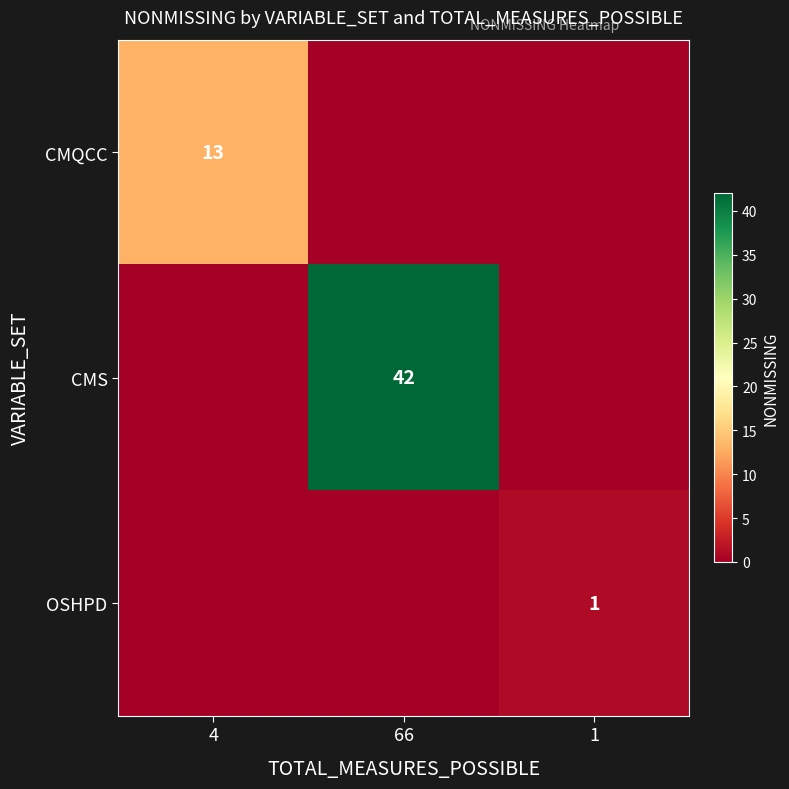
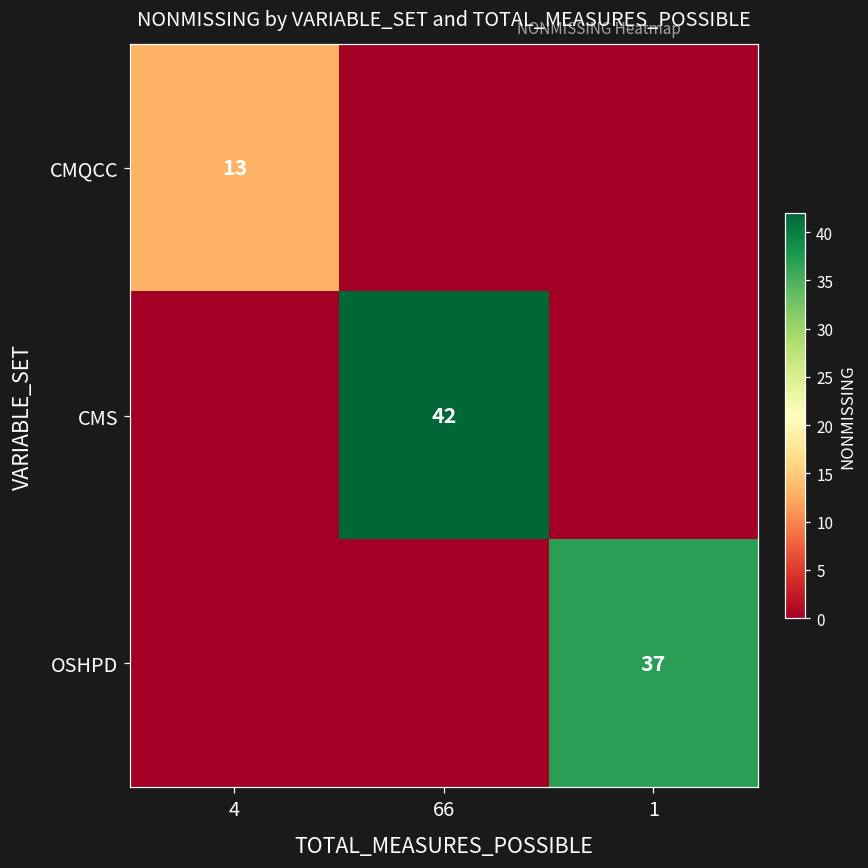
OSHPD, 1: 1 -> 37
